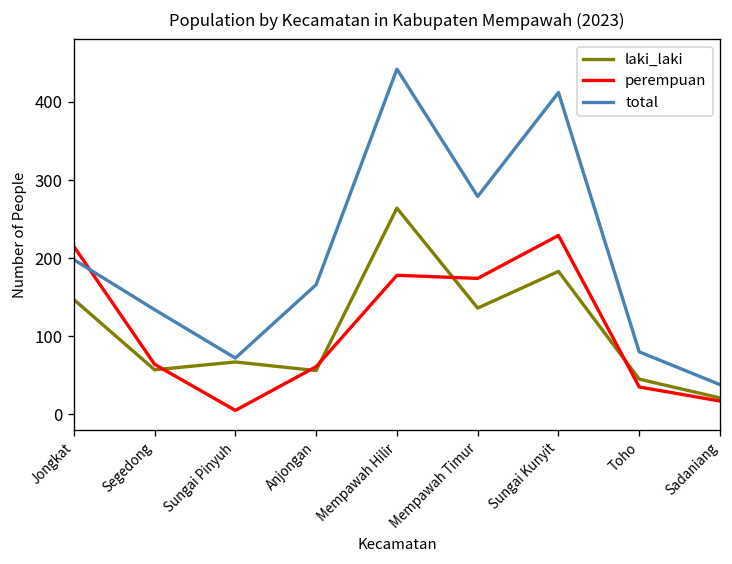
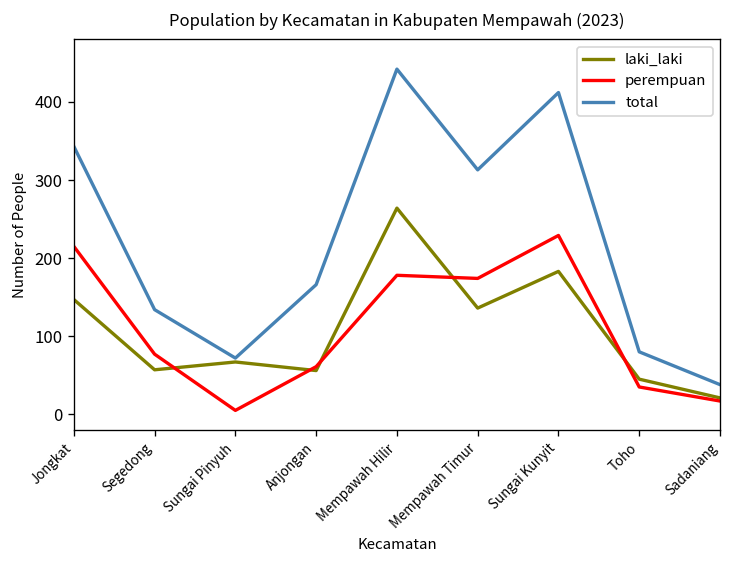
total, Jongkat: 200 -> 340
perempuan, Segedong: 60 -> 80
total, Mempawah Timur: 280 -> 310
